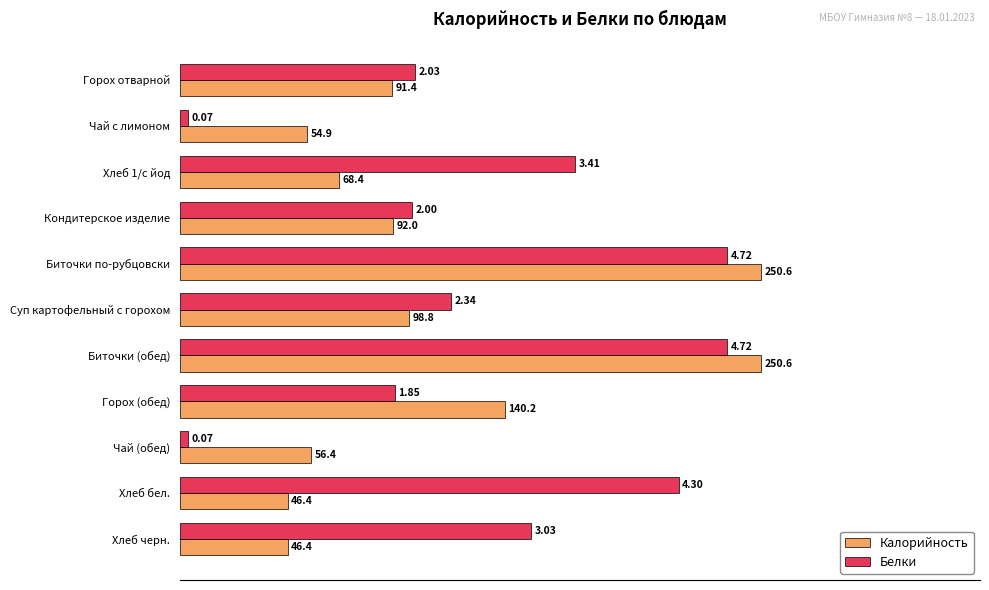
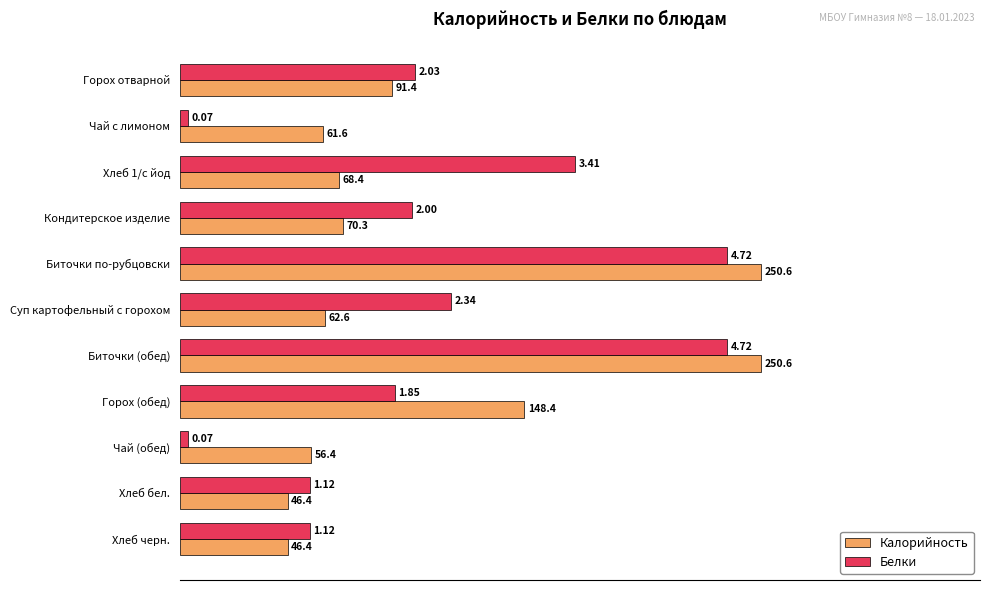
Калорийность, Чай с лимоном: 54.9 -> 61.6
Калорийность, Кондитерское изделие: 92.0 -> 70.3
Калорийность, Суп картофельный с горохом: 98.8 -> 62.6
Калорийность, Горох (обед): 140.2 -> 148.4
Белки, Хлеб бел.: 4.30 -> 1.12
Белки, Хлеб черн.: 3.03 -> 1.12
